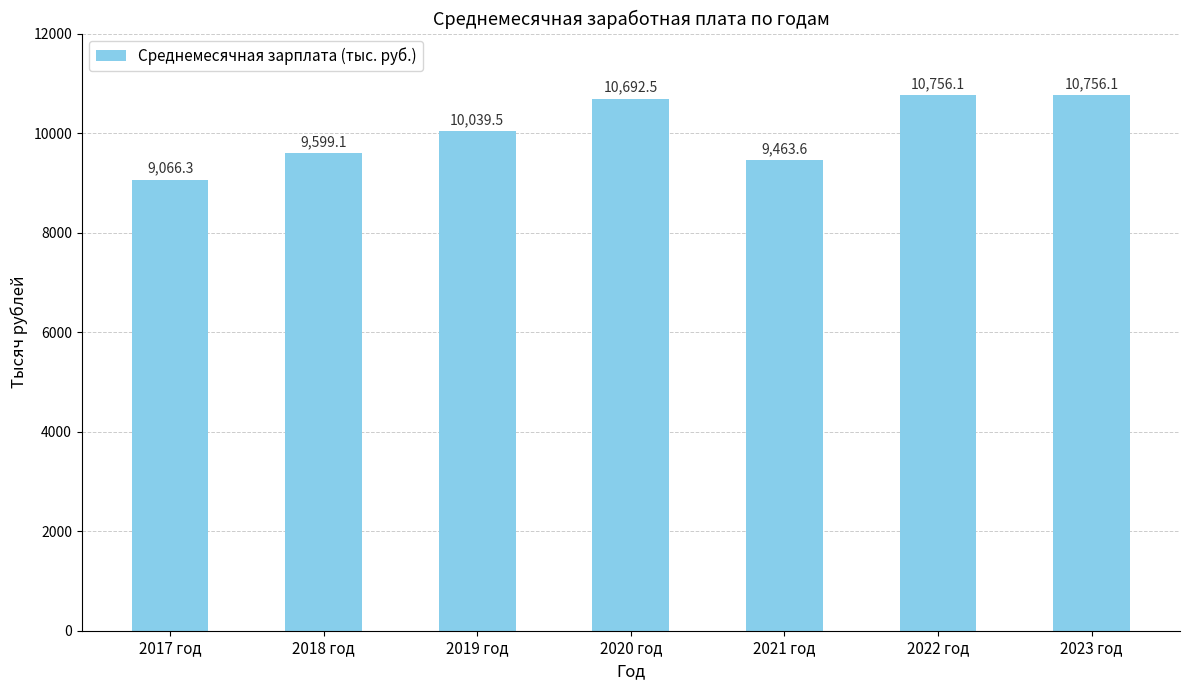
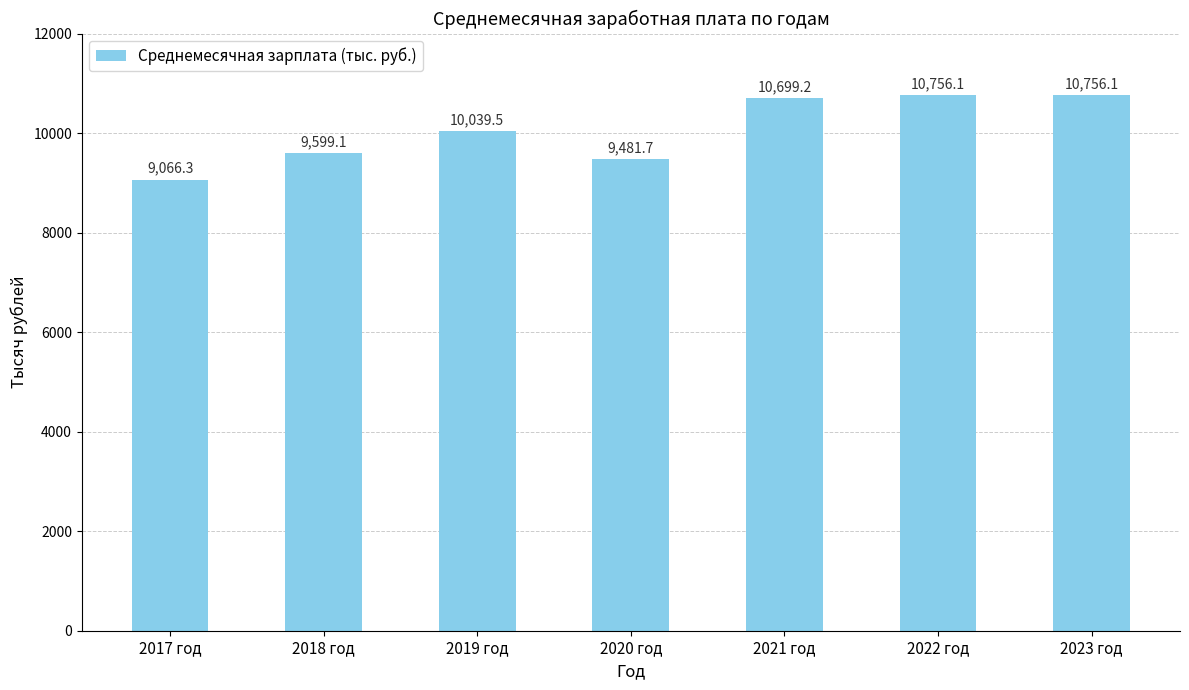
2020 год: 10,692.5 -> 9,481.7
2021 год: 9,463.6 -> 10,699.2
